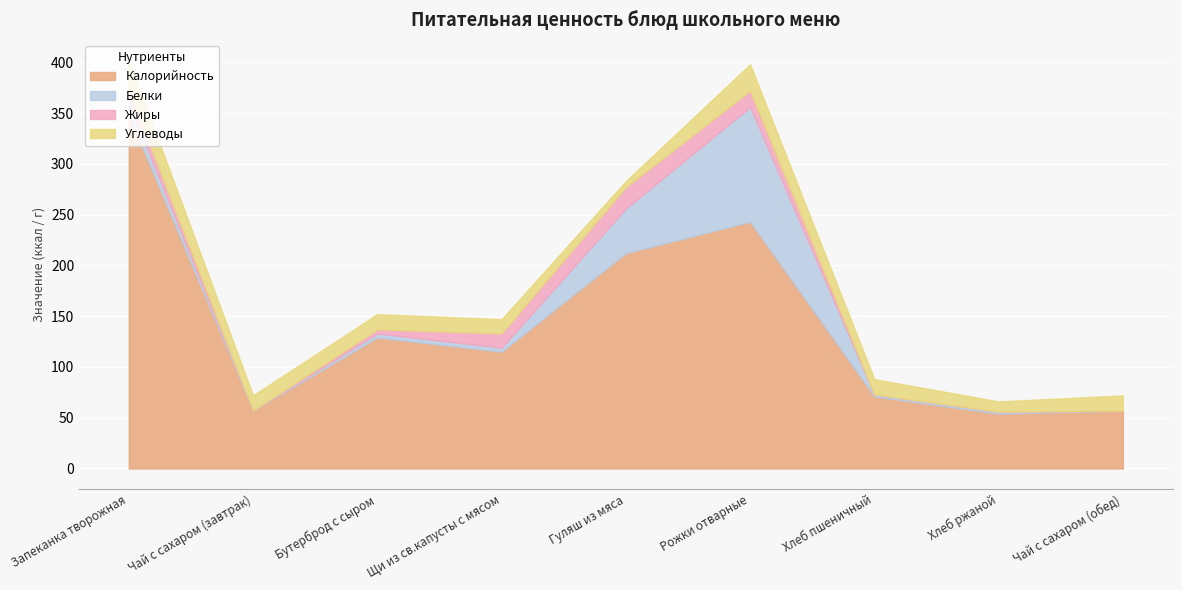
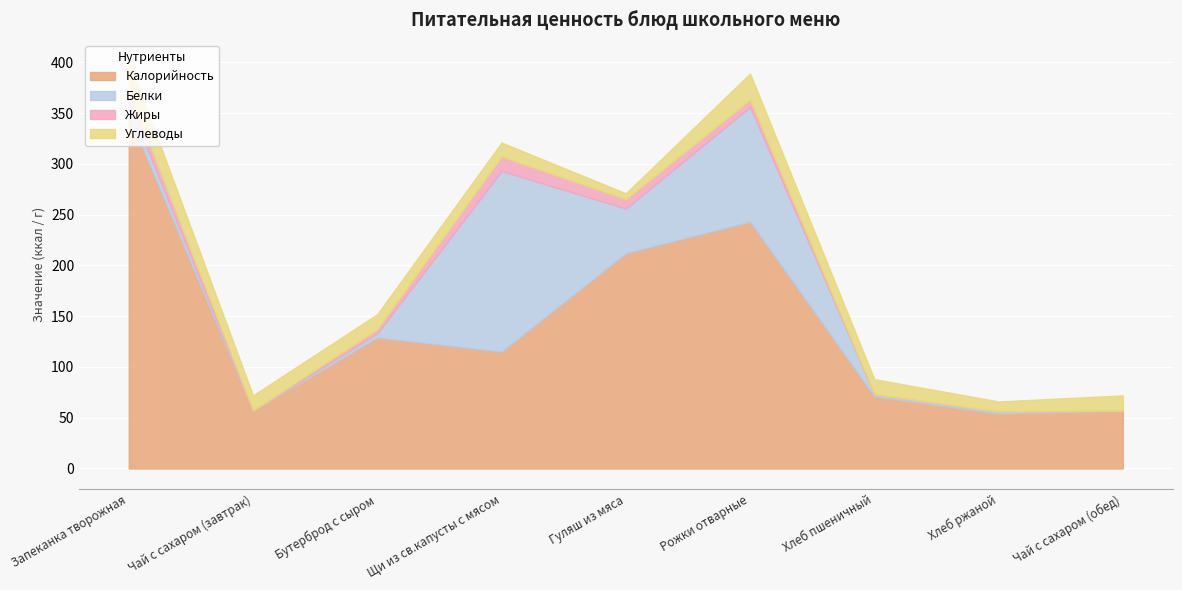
Белки, Щи из св.капусты с мясом: 4 -> 178
Жиры, Гуляш из мяса: 21 -> 9
Жиры, Рожки отварные: 16 -> 7
